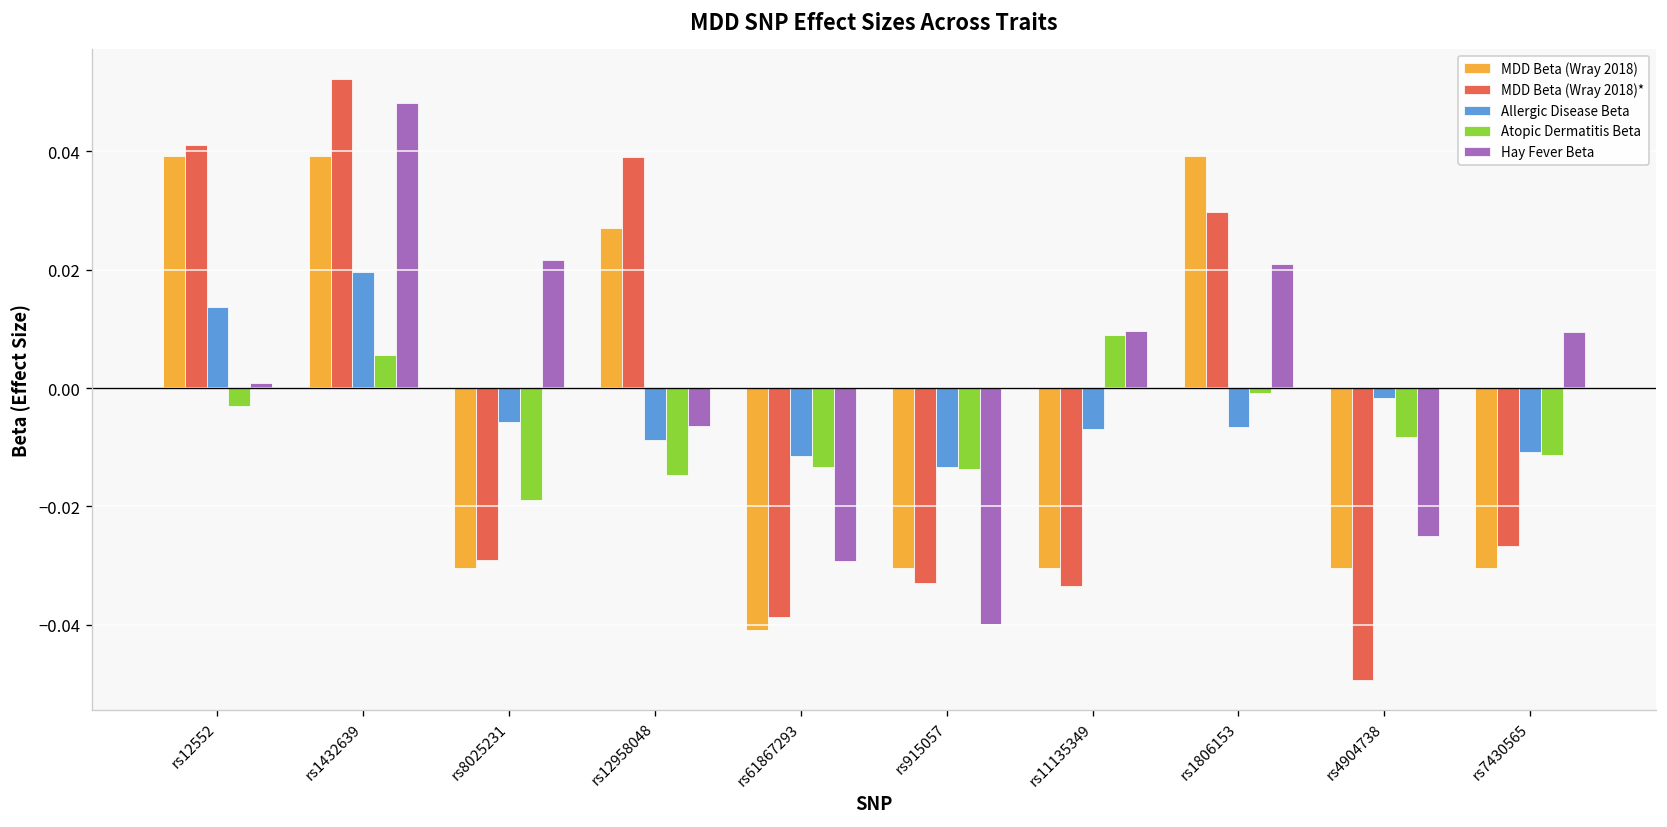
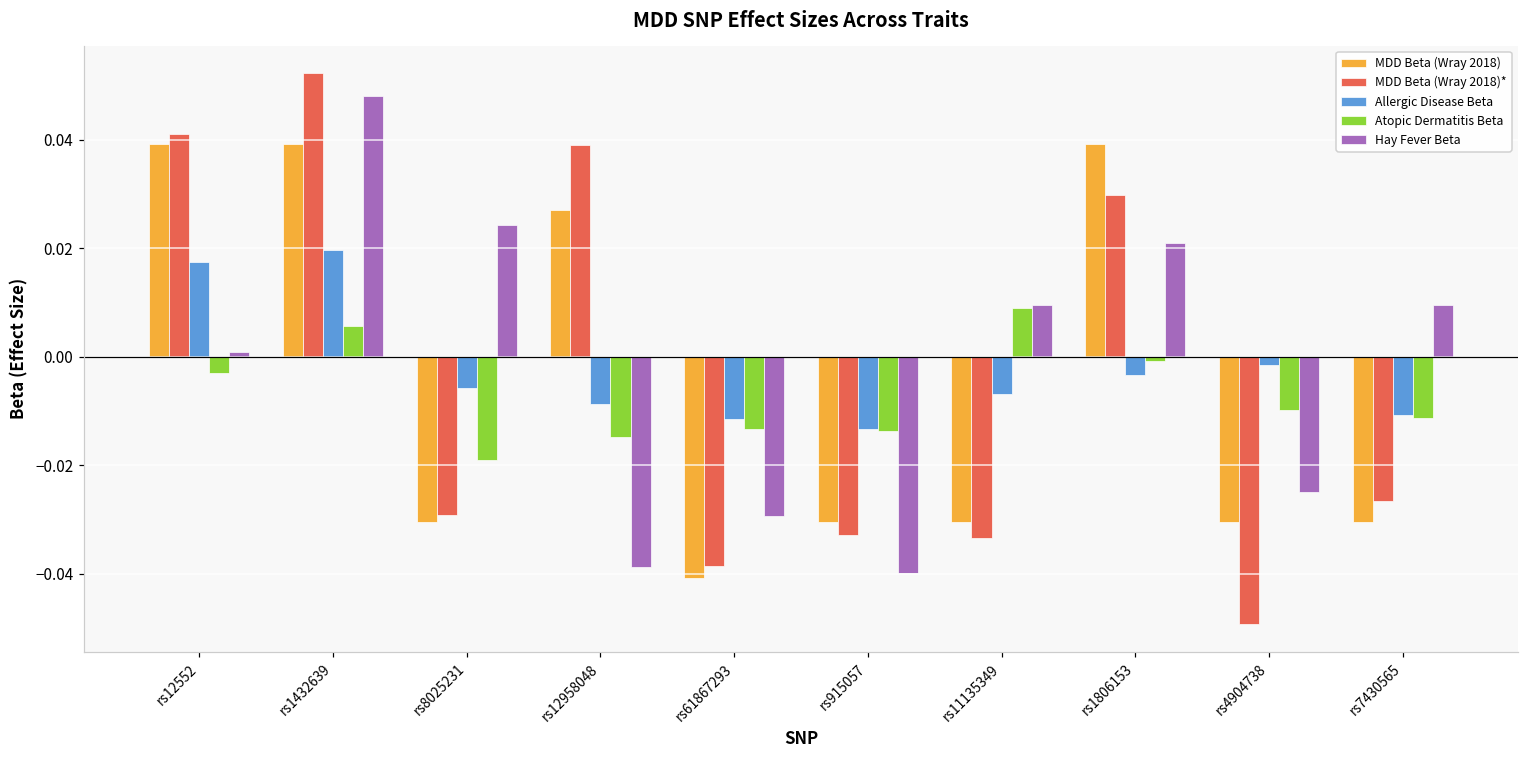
Allergic Disease Beta, rs12552: 0.014 -> 0.018
Hay Fever Beta, rs8025231: 0.022 -> 0.024
Hay Fever Beta, rs12958048: -0.006 -> -0.039
Allergic Disease Beta, rs1806153: -0.007 -> -0.003
Atopic Dermatitis Beta, rs4904738: -0.008 -> -0.010
